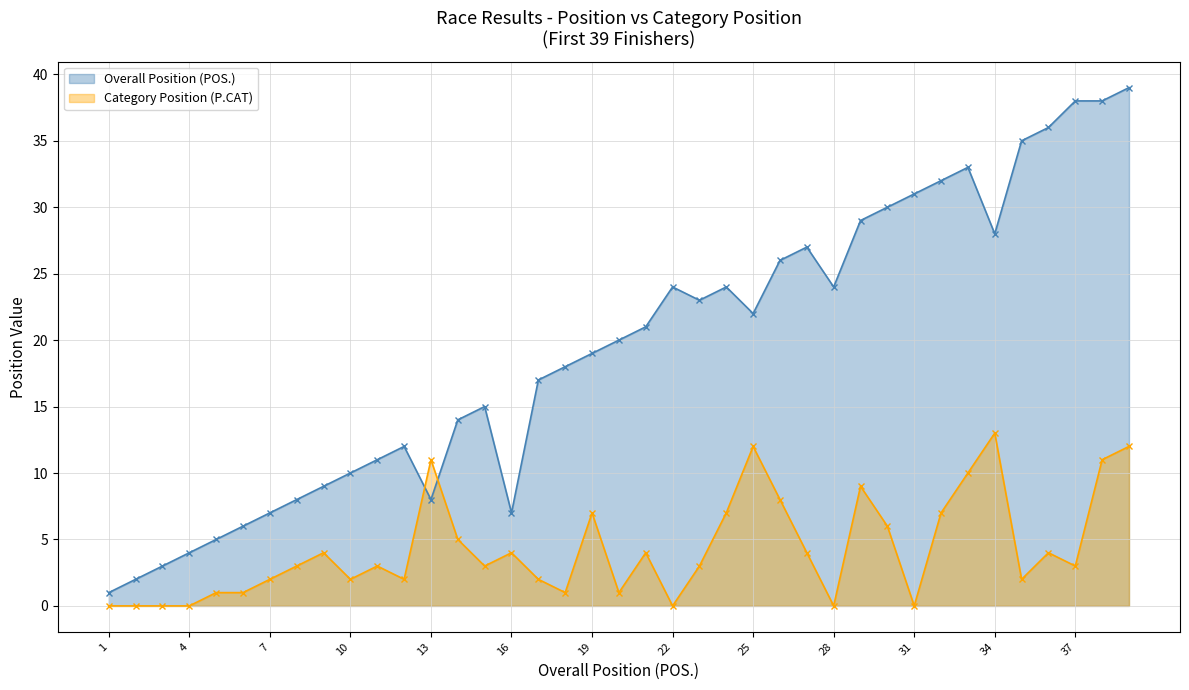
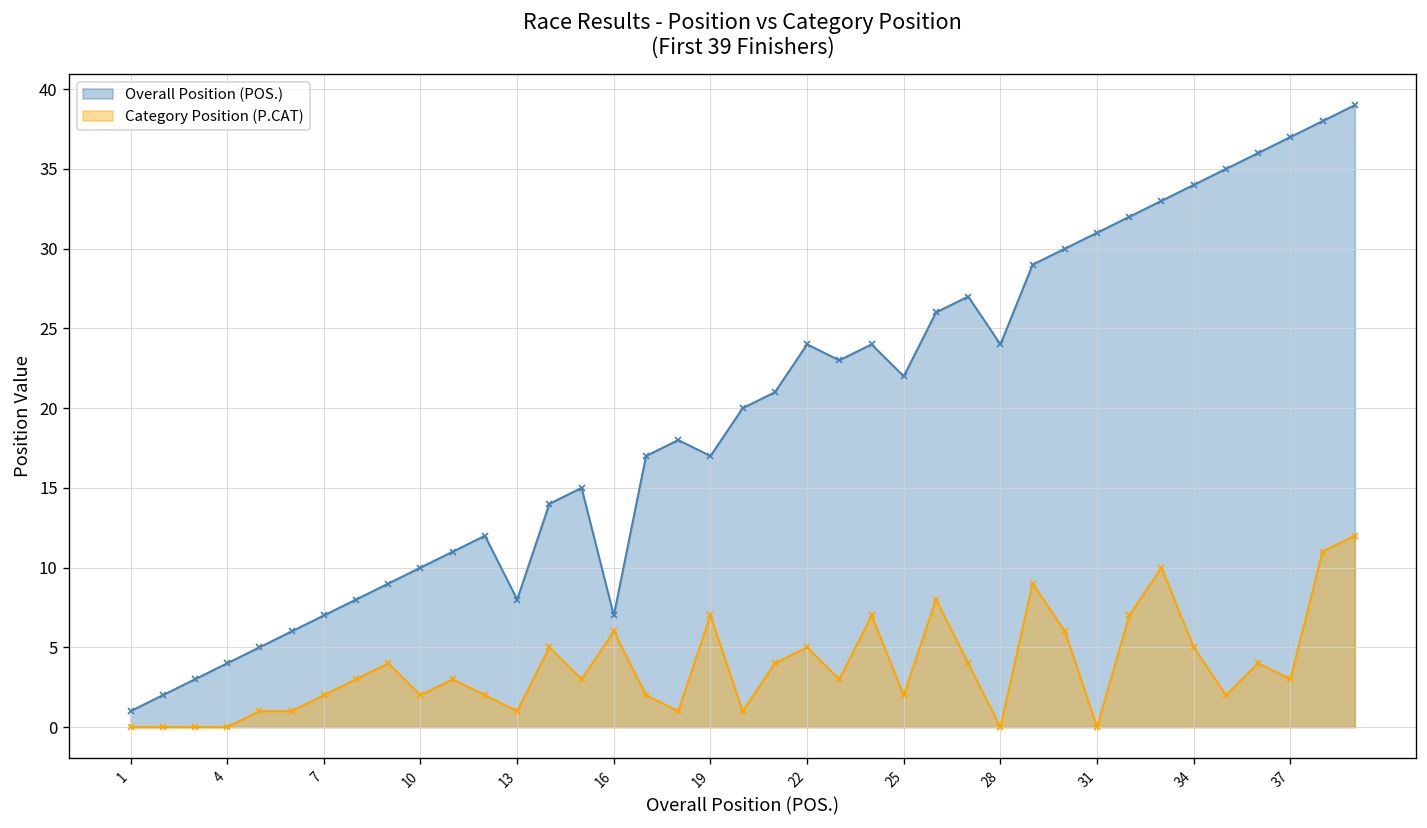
Category Position (P.CAT), 13: 11 -> 1
Category Position (P.CAT), 16: 4 -> 6
Overall Position (POS.), 19: 19 -> 17
Category Position (P.CAT), 22: 0 -> 5
Category Position (P.CAT), 25: 12 -> 2
Overall Position (POS.), 34: 28 -> 34
Category Position (P.CAT), 34: 13 -> 5
Overall Position (POS.), 37: 38 -> 37
